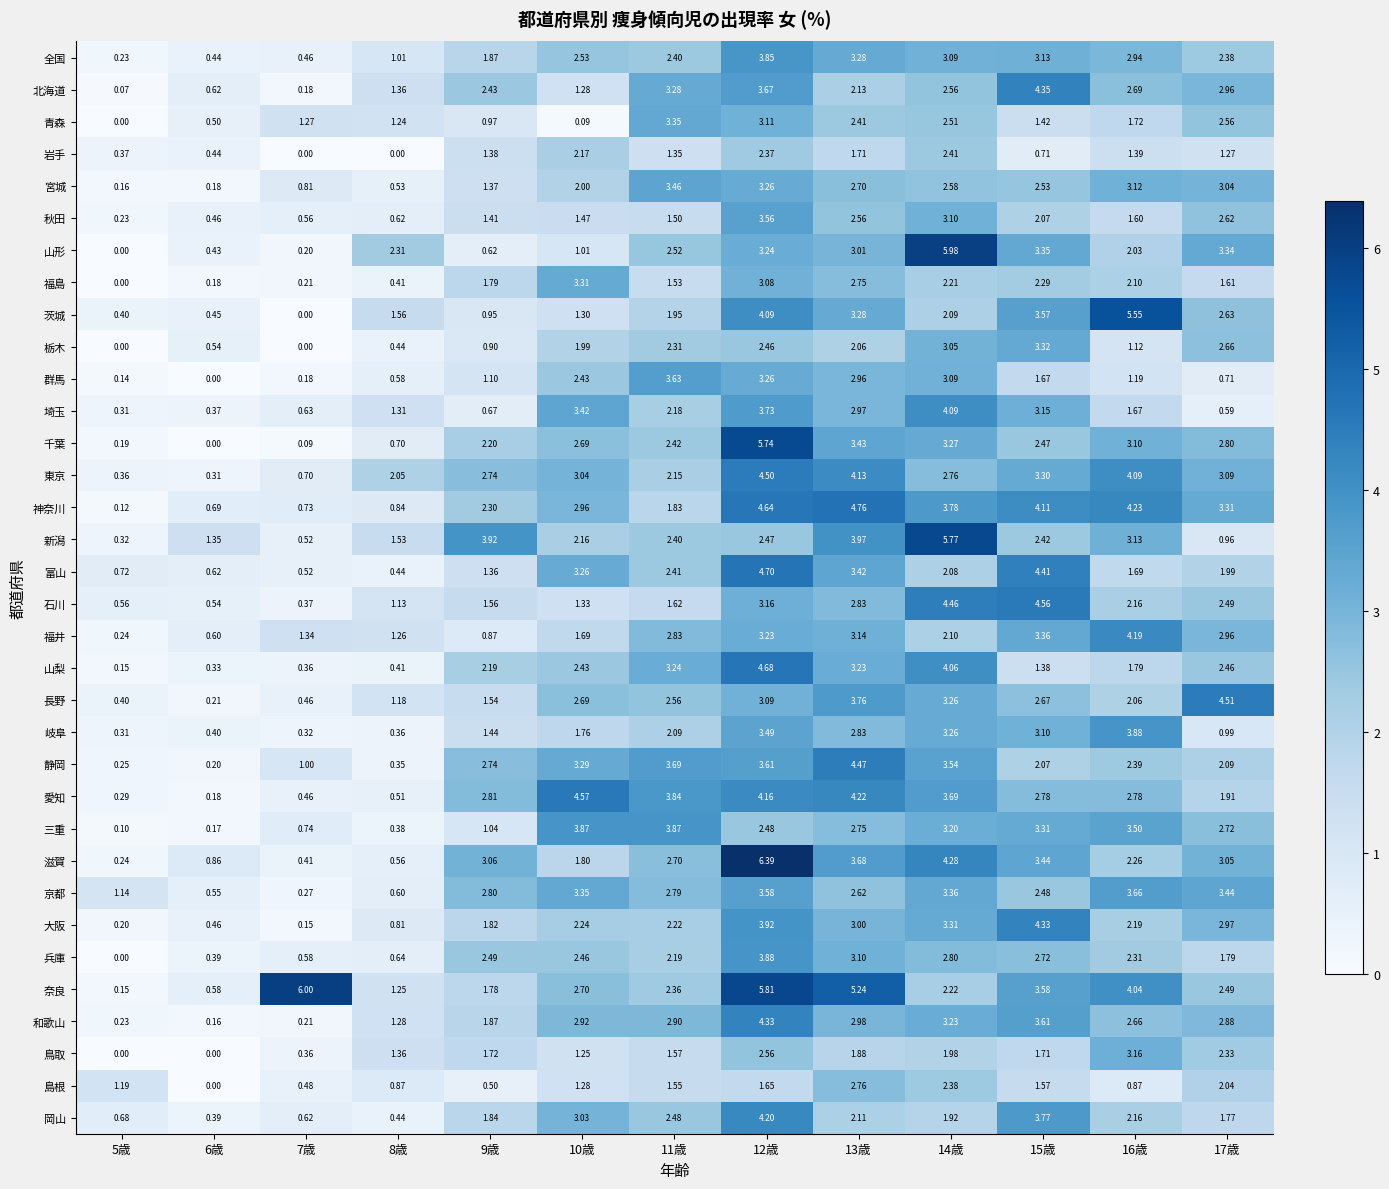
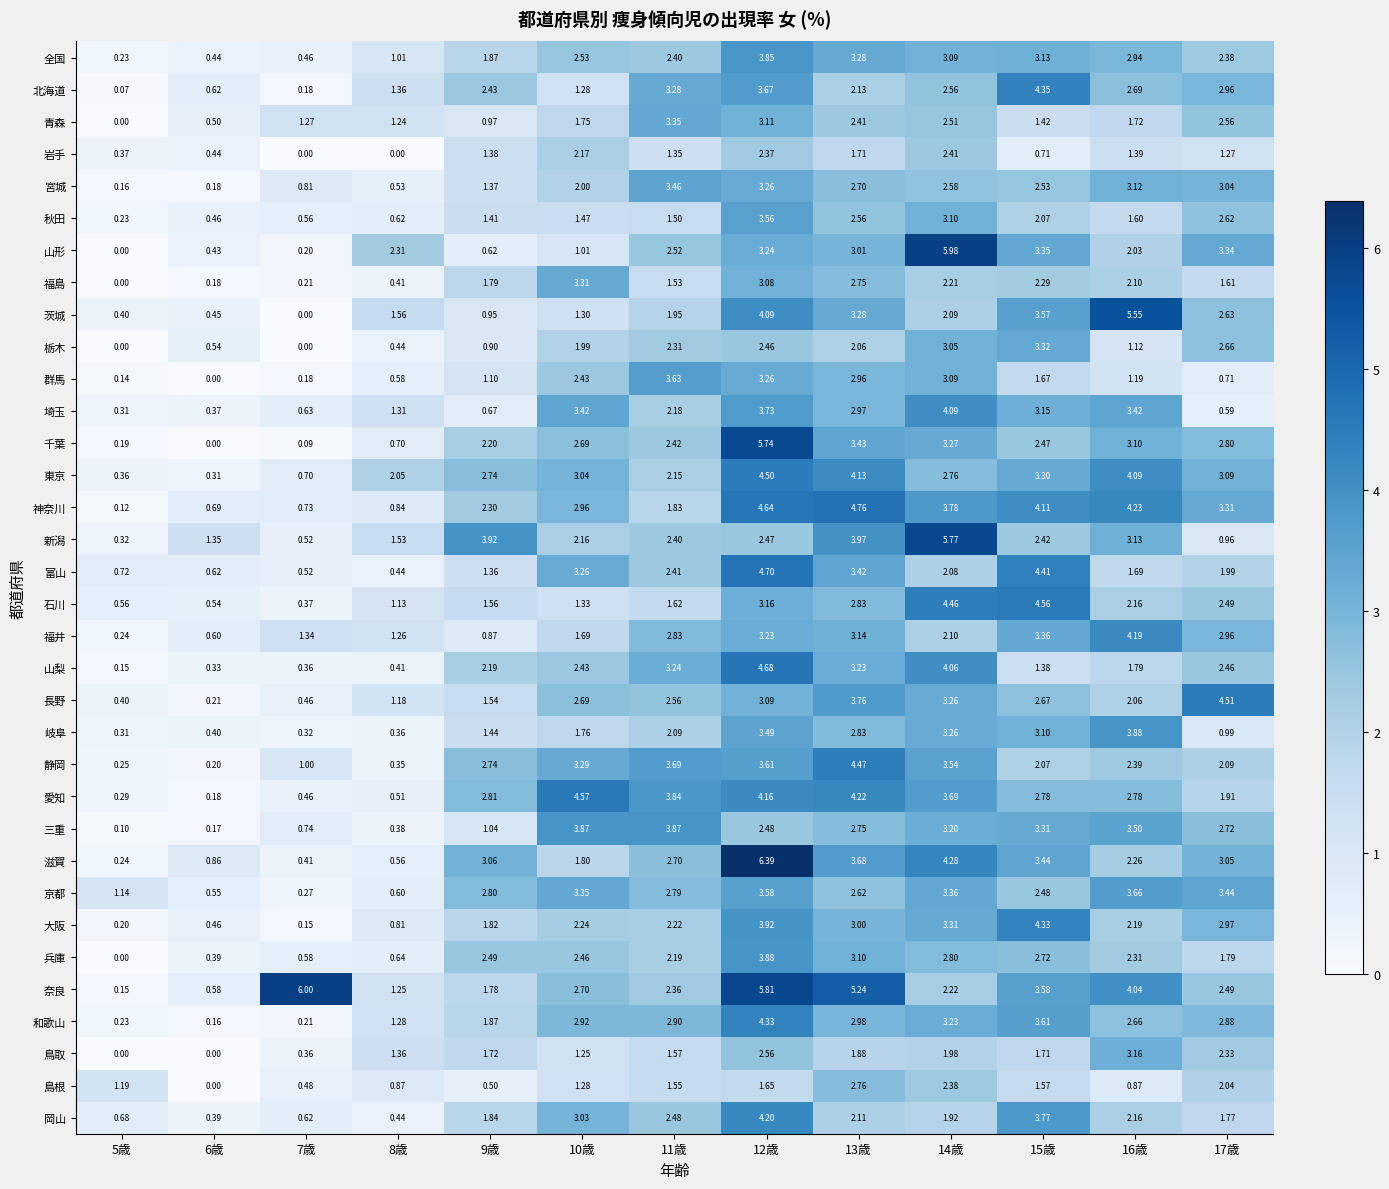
青森, 10歳: 0.09 -> 1.75
埼玉, 16歳: 1.67 -> 3.42
